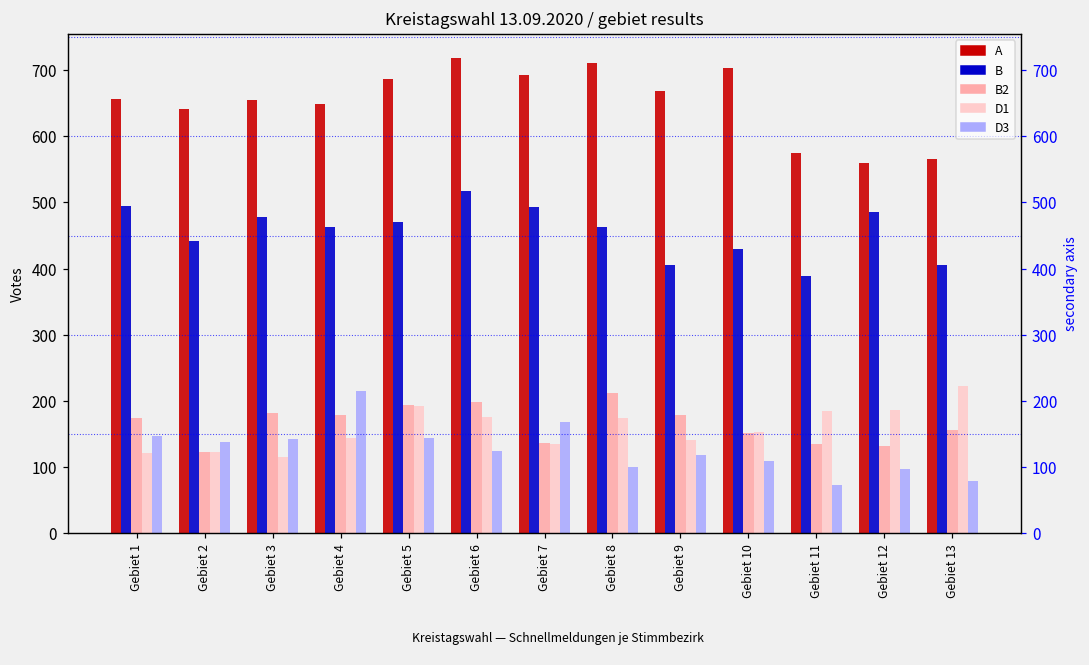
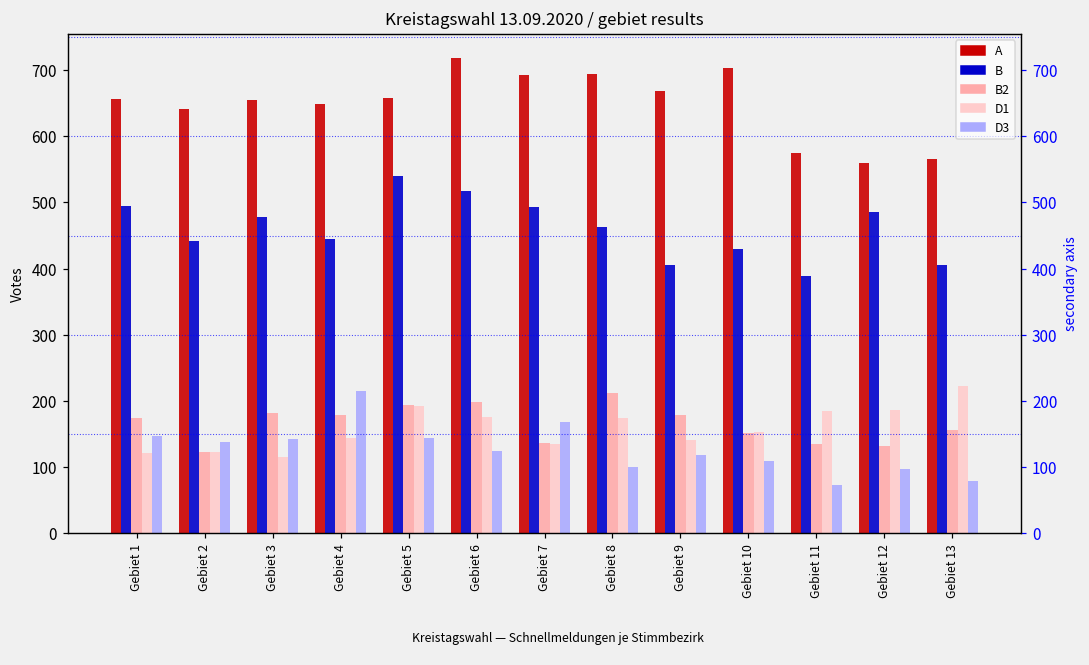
B, Gebiet 4: 460 -> 440
A, Gebiet 5: 690 -> 660
B, Gebiet 5: 470 -> 540
A, Gebiet 8: 710 -> 700
